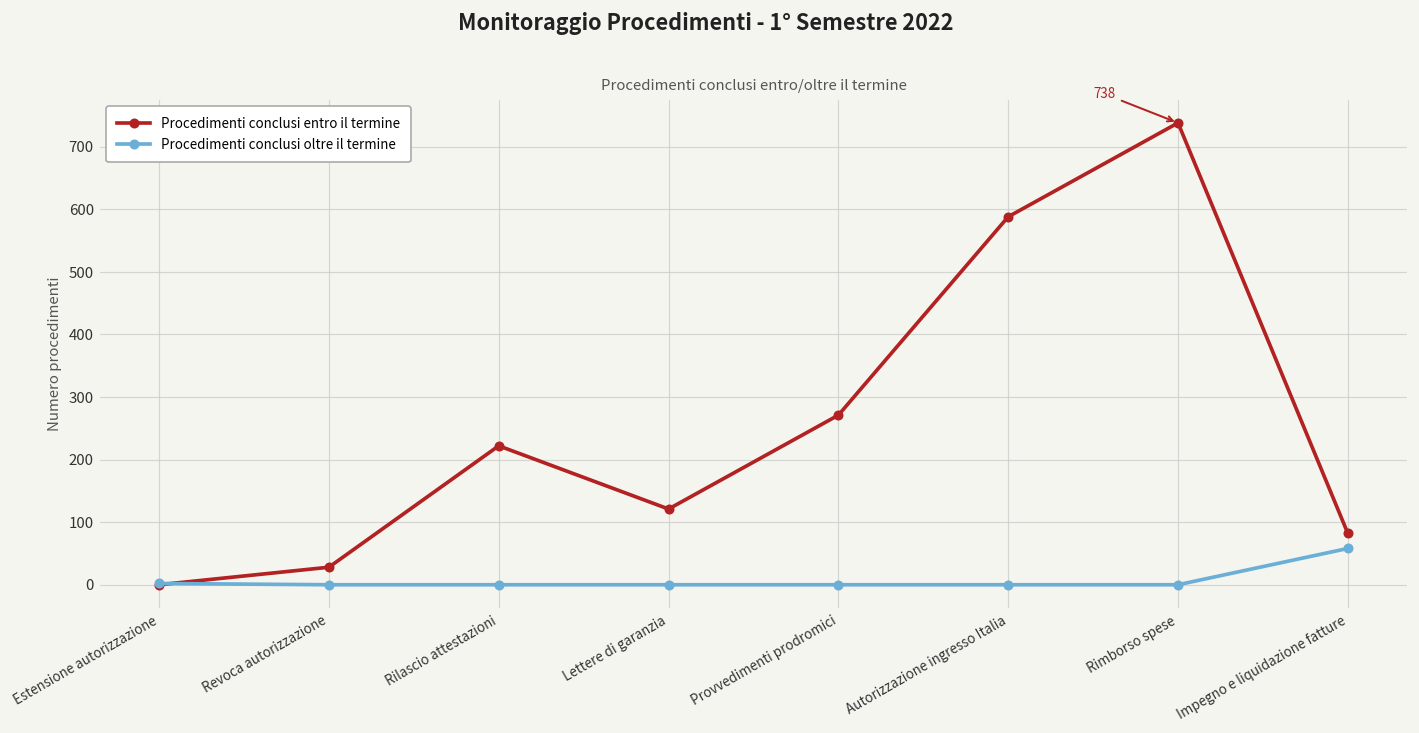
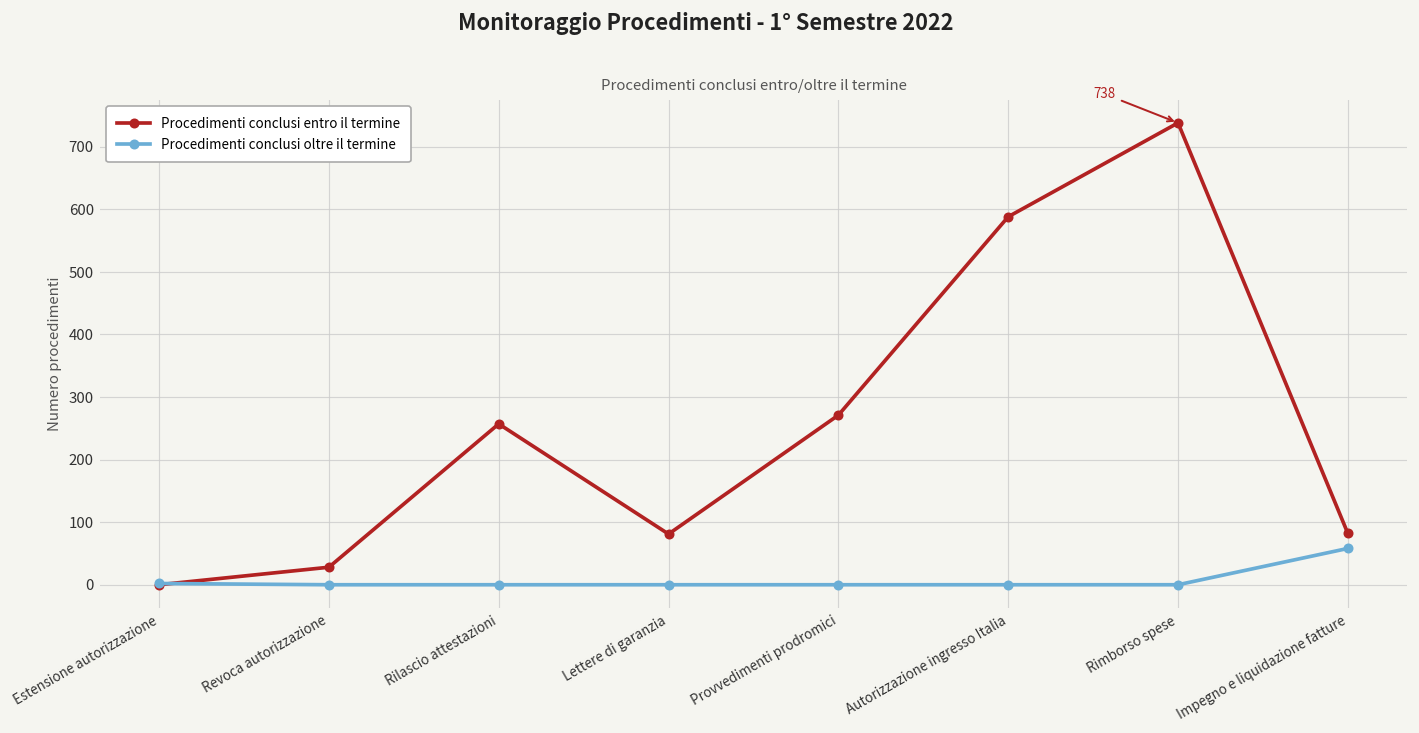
Procedimenti conclusi entro il termine, Rilascio attestazioni: 220 -> 260
Procedimenti conclusi entro il termine, Lettere di garanzia: 120 -> 80
